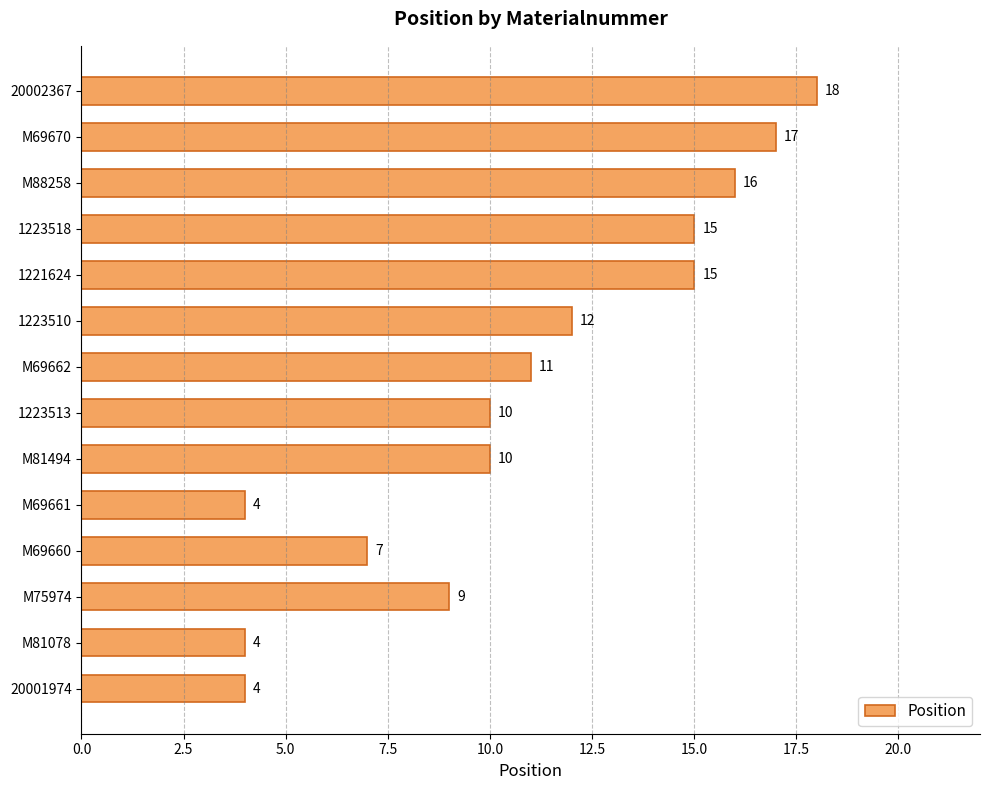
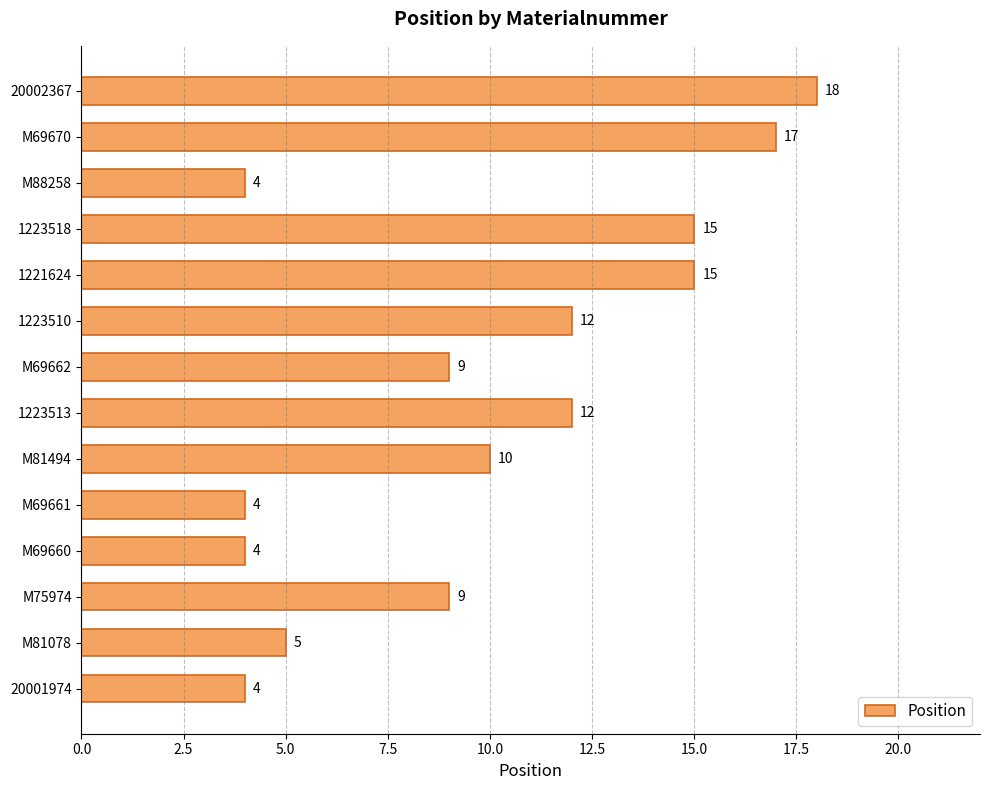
M88258: 16 -> 4
M69662: 11 -> 9
1223513: 10 -> 12
M69660: 7 -> 4
M81078: 4 -> 5
